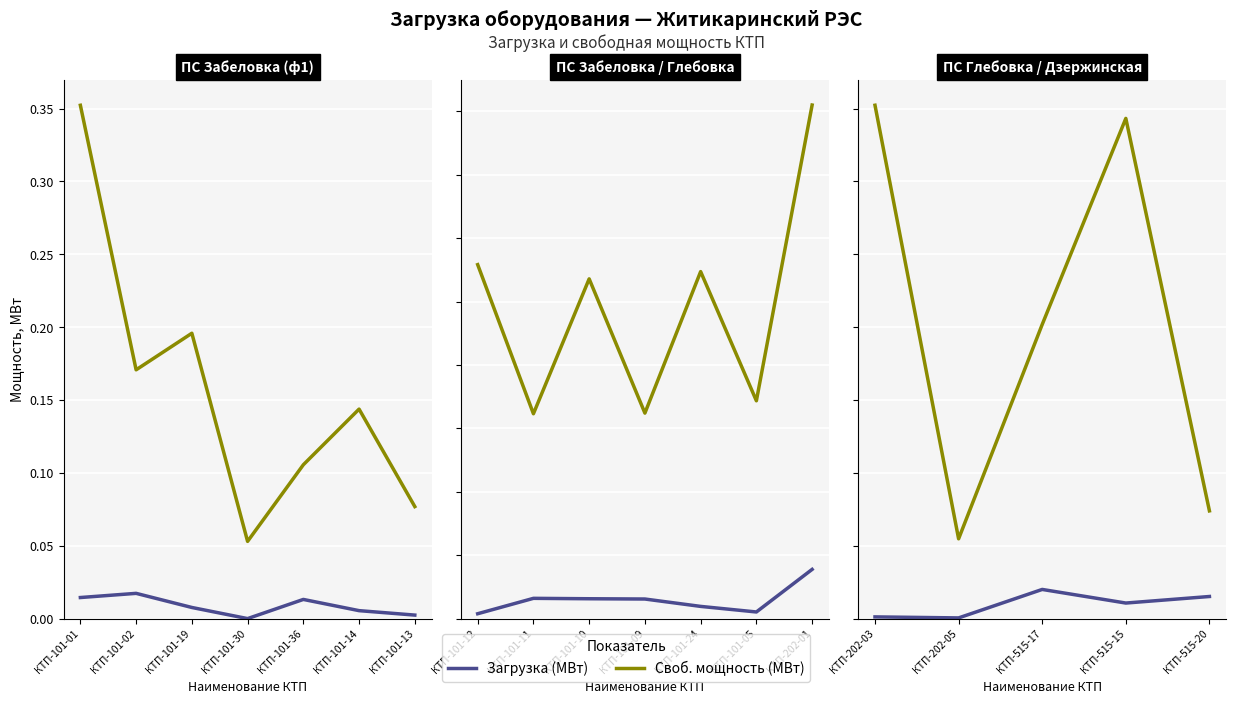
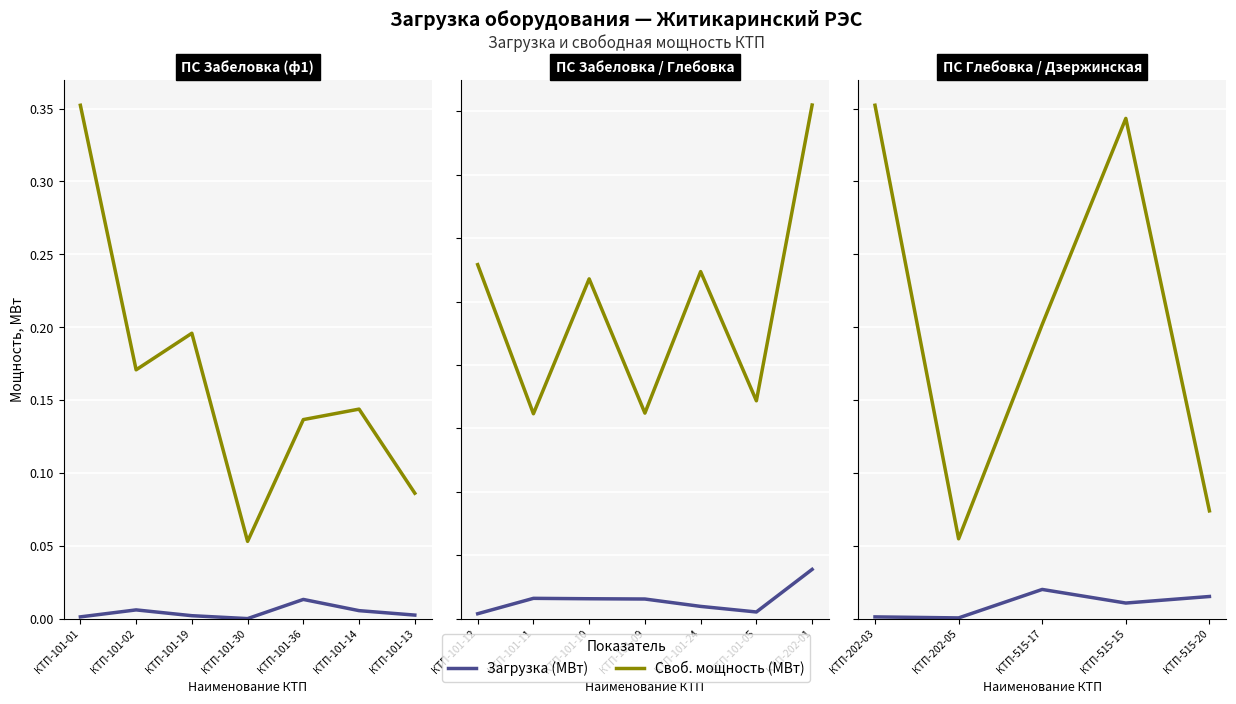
ПС Забеловка (ф1), Загрузка (МВт), КТП-101-01: 0.014 -> 0.001
ПС Забеловка (ф1), Загрузка (МВт), КТП-101-02: 0.017 -> 0.006
ПС Забеловка (ф1), Загрузка (МВт), КТП-101-19: 0.008 -> 0.002
ПС Забеловка (ф1), Своб. мощность (МВт), КТП-101-36: 0.106 -> 0.137
ПС Забеловка (ф1), Своб. мощность (МВт), КТП-101-13: 0.077 -> 0.086
